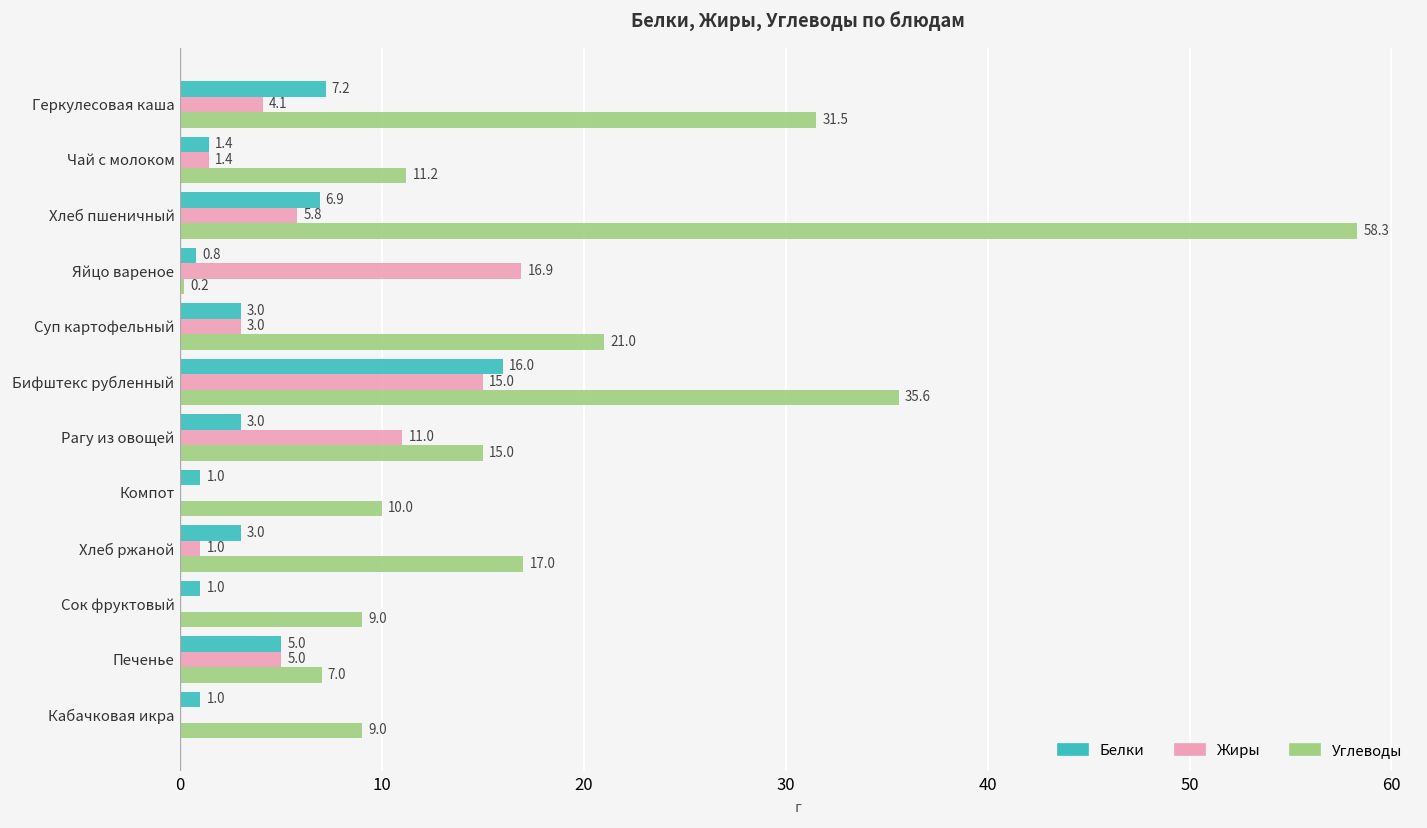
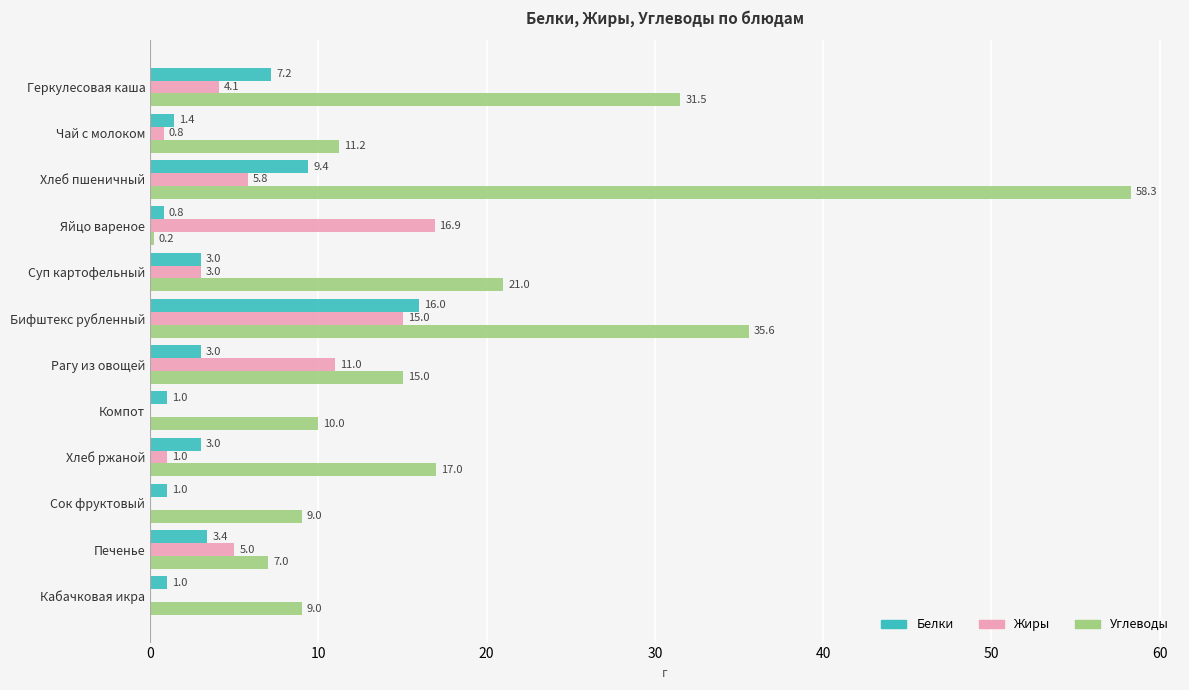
Жиры, Чай с молоком: 1.4 -> 0.8
Белки, Хлеб пшеничный: 6.9 -> 9.4
Белки, Печенье: 5.0 -> 3.4
